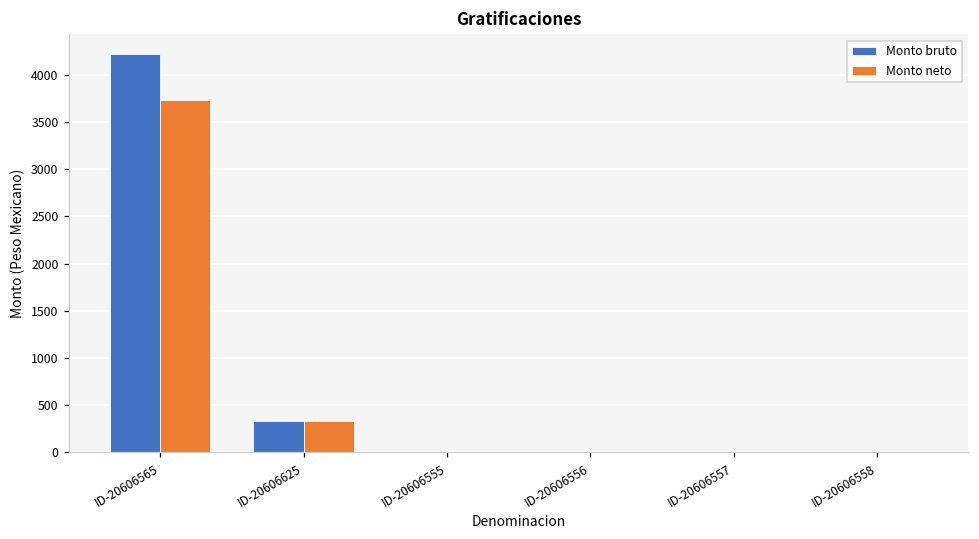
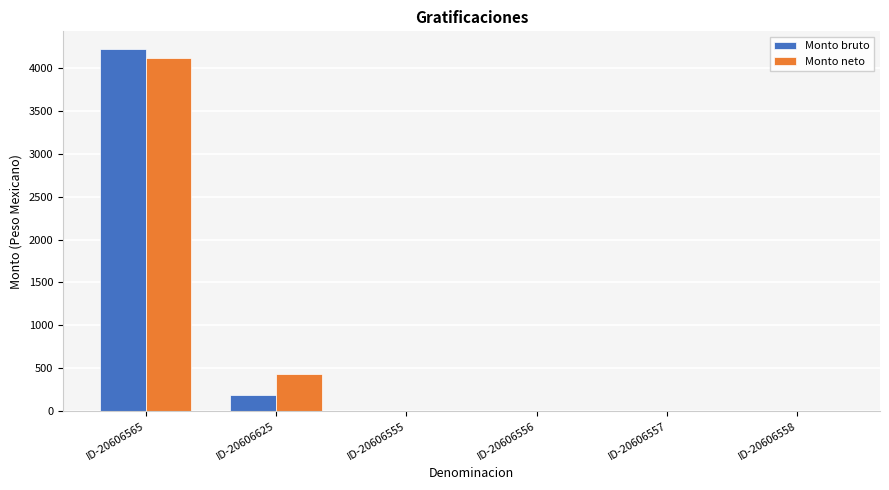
Monto neto, ID-20606565: 3700 -> 4100
Monto bruto, ID-20606625: 300 -> 200
Monto neto, ID-20606625: 300 -> 400
